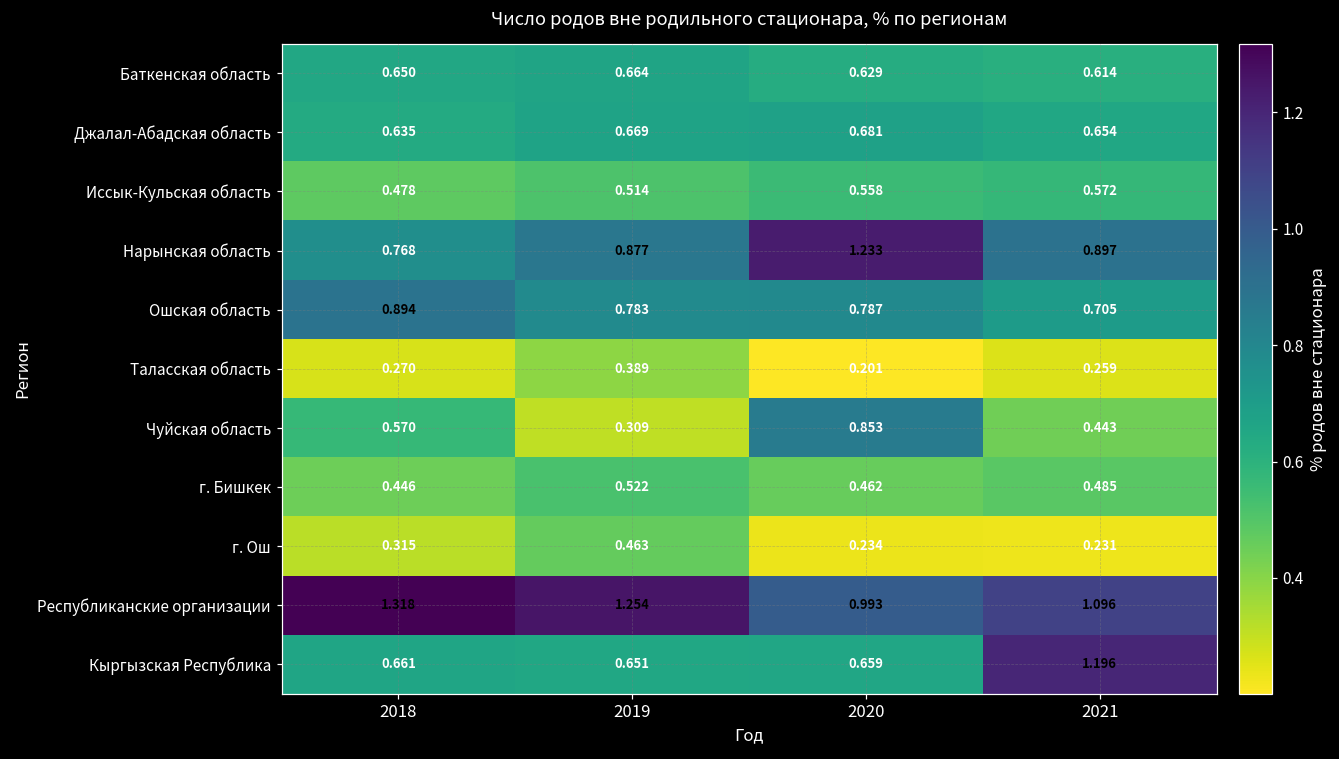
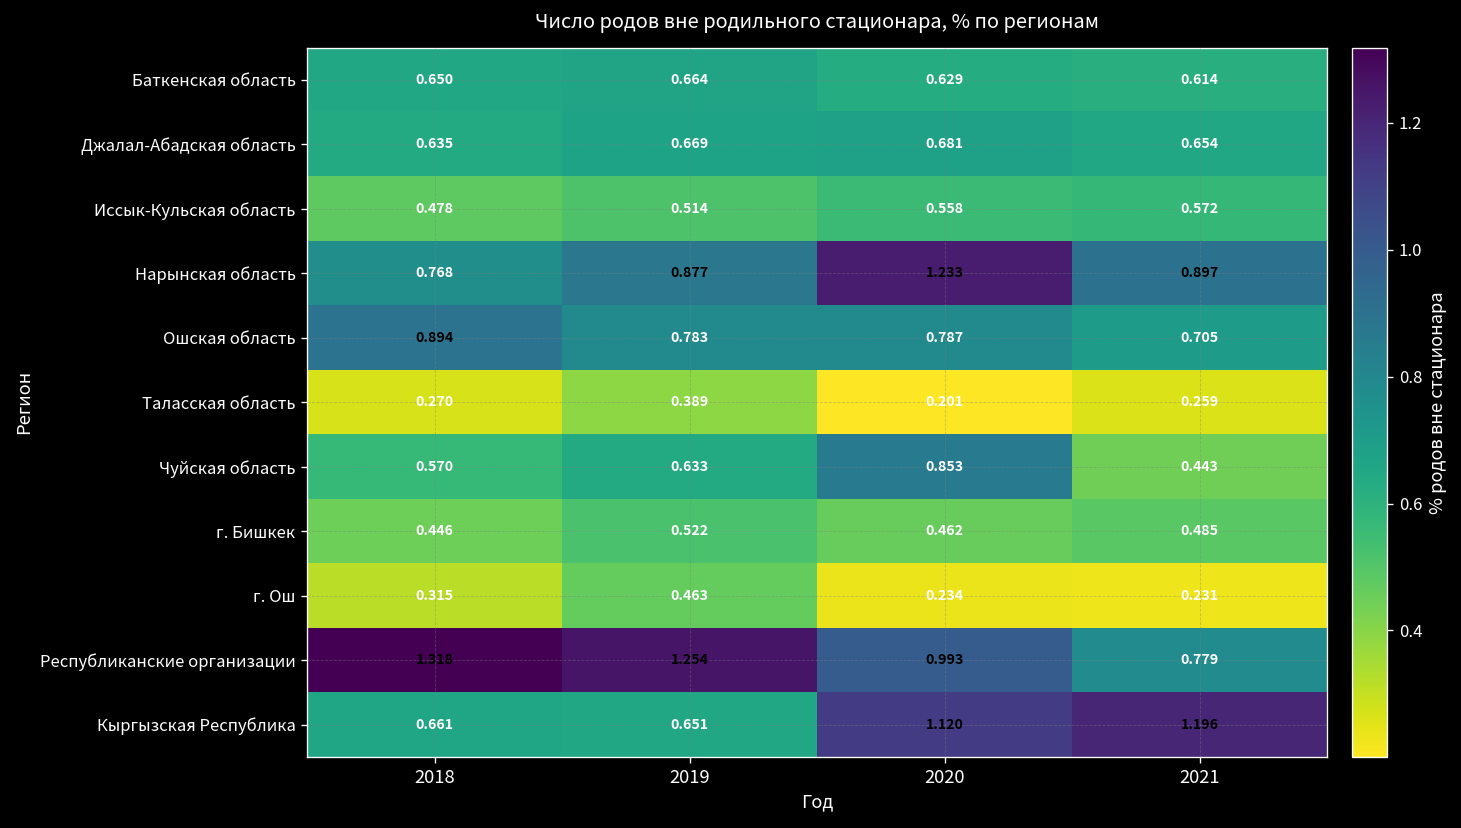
Чуйская область, 2019: 0.309 -> 0.633
Республиканские организации, 2021: 1.096 -> 0.779
Кыргызская Республика, 2020: 0.659 -> 1.120
